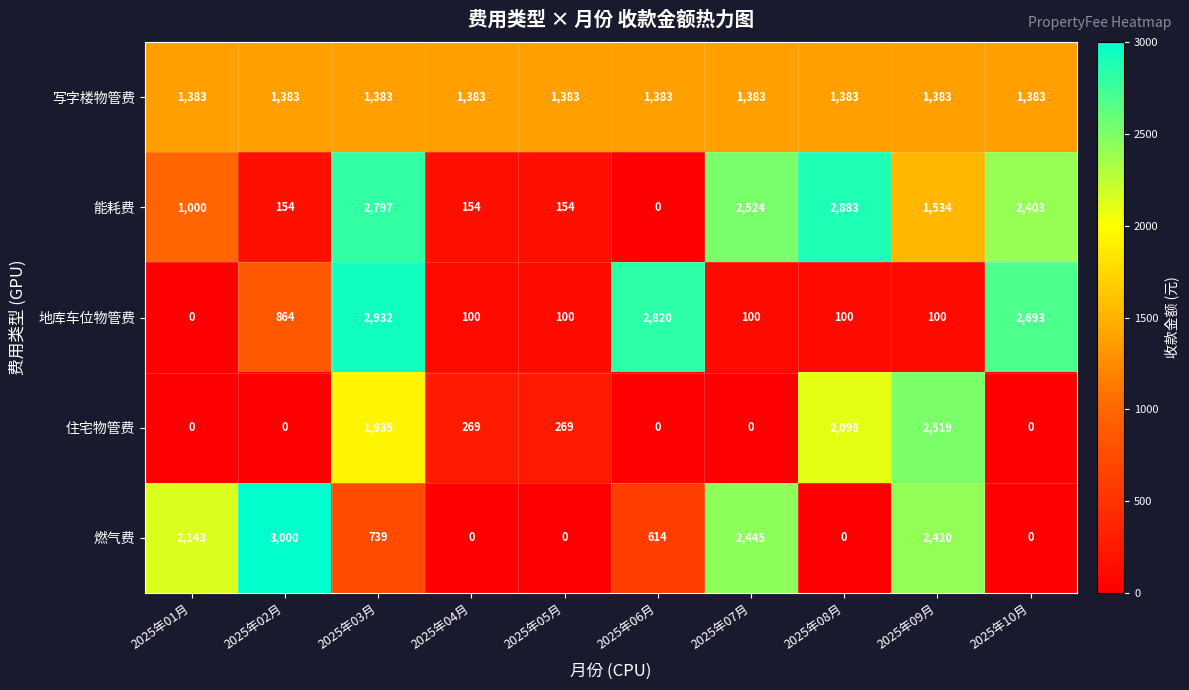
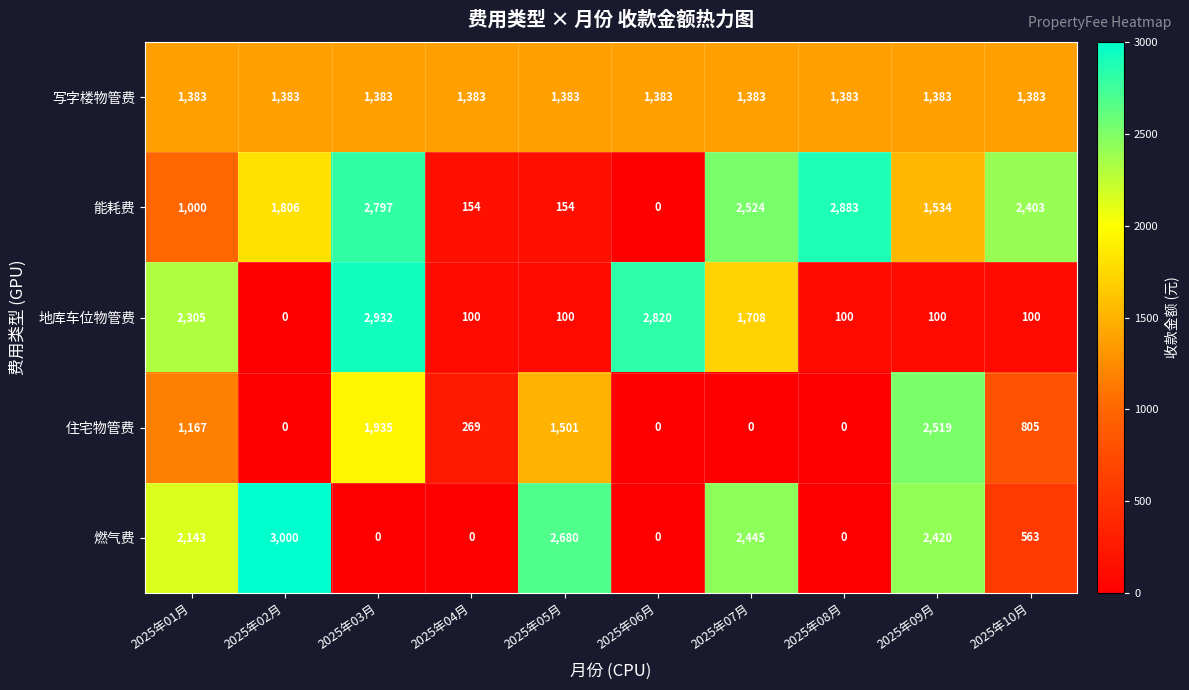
能耗费, 2025年02月: 154 -> 1,806
地库车位物管费, 2025年01月: 0 -> 2,305
地库车位物管费, 2025年02月: 864 -> 0
地库车位物管费, 2025年07月: 100 -> 1,708
地库车位物管费, 2025年10月: 2,693 -> 100
住宅物管费, 2025年01月: 0 -> 1,167
住宅物管费, 2025年05月: 269 -> 1,501
住宅物管费, 2025年08月: 2,098 -> 0
住宅物管费, 2025年10月: 0 -> 805
燃气费, 2025年03月: 739 -> 0
燃气费, 2025年05月: 0 -> 2,680
燃气费, 2025年06月: 614 -> 0
燃气费, 2025年10月: 0 -> 563
